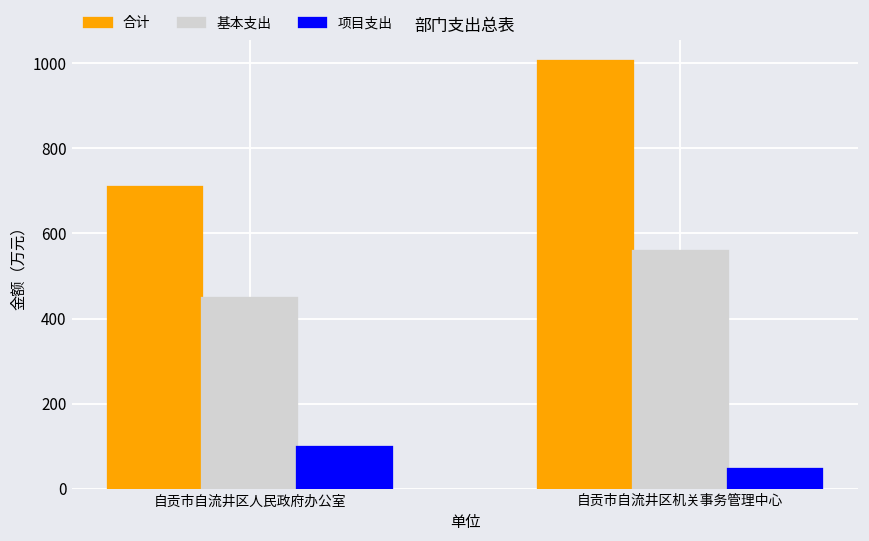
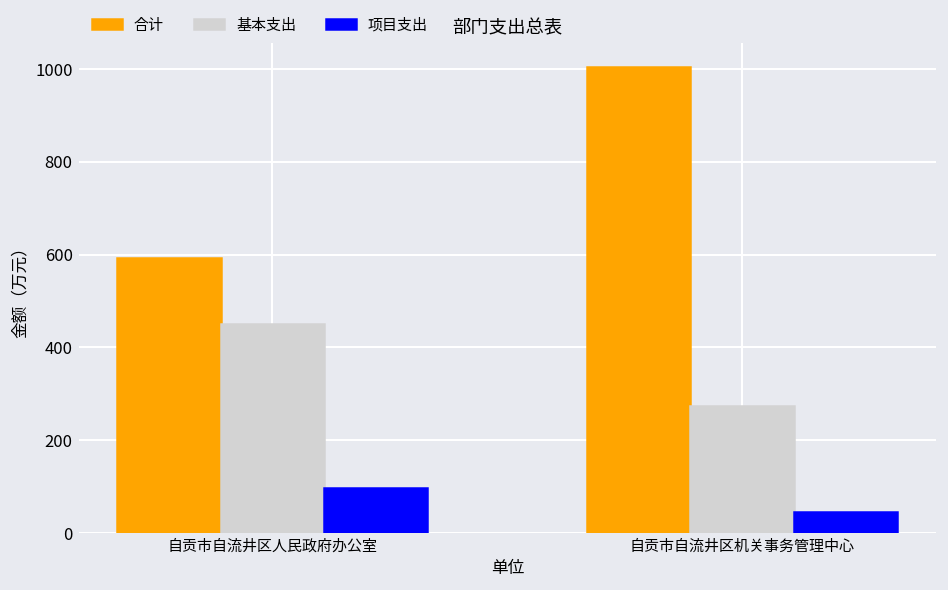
合计, 自贡市自流井区人民政府办公室: 710 -> 590
基本支出, 自贡市自流井区机关事务管理中心: 560 -> 270
